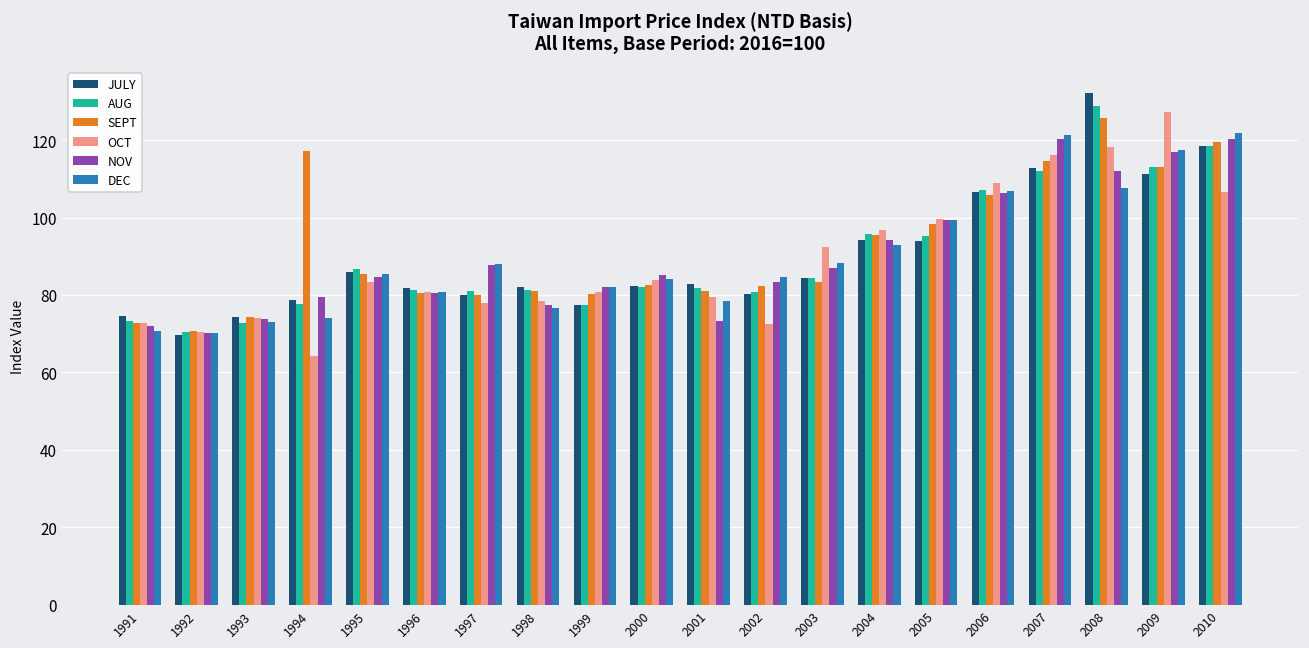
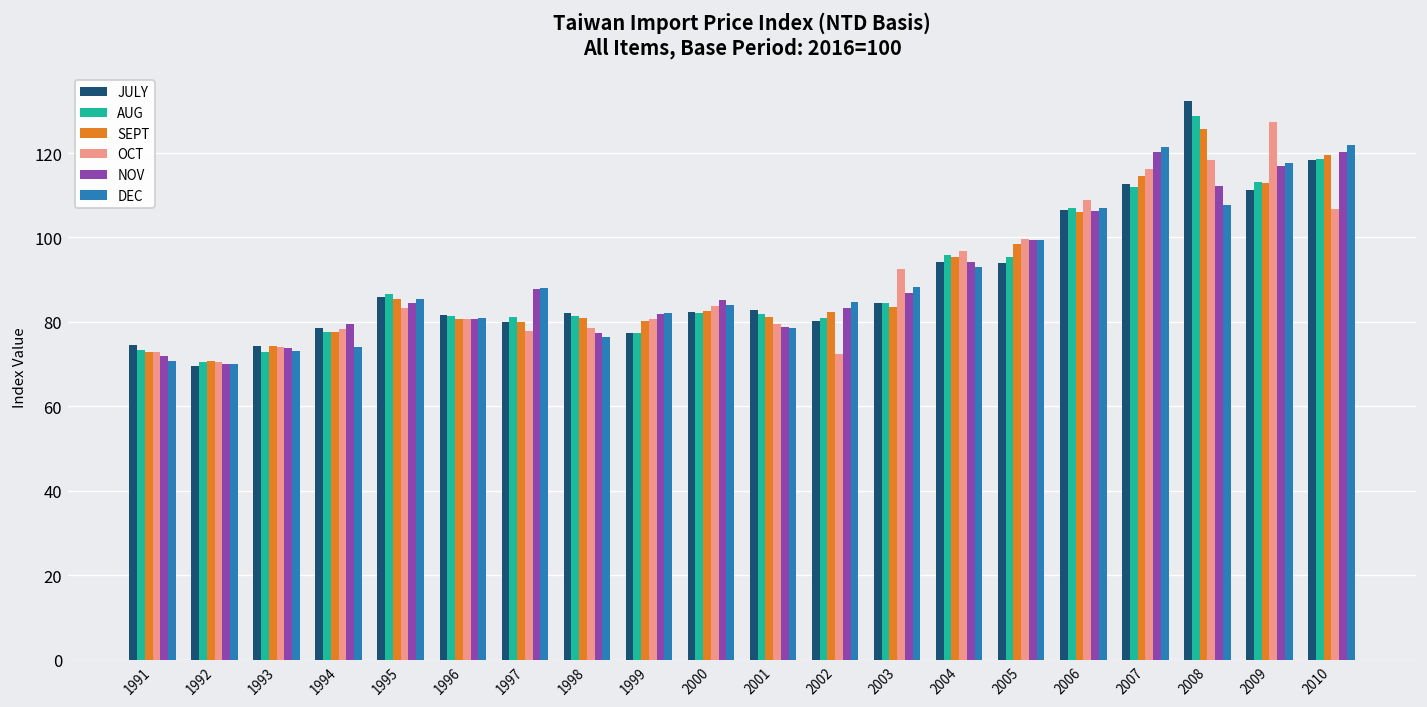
SEPT, 1994: 117 -> 78
OCT, 1994: 64 -> 78
NOV, 2001: 73 -> 79
